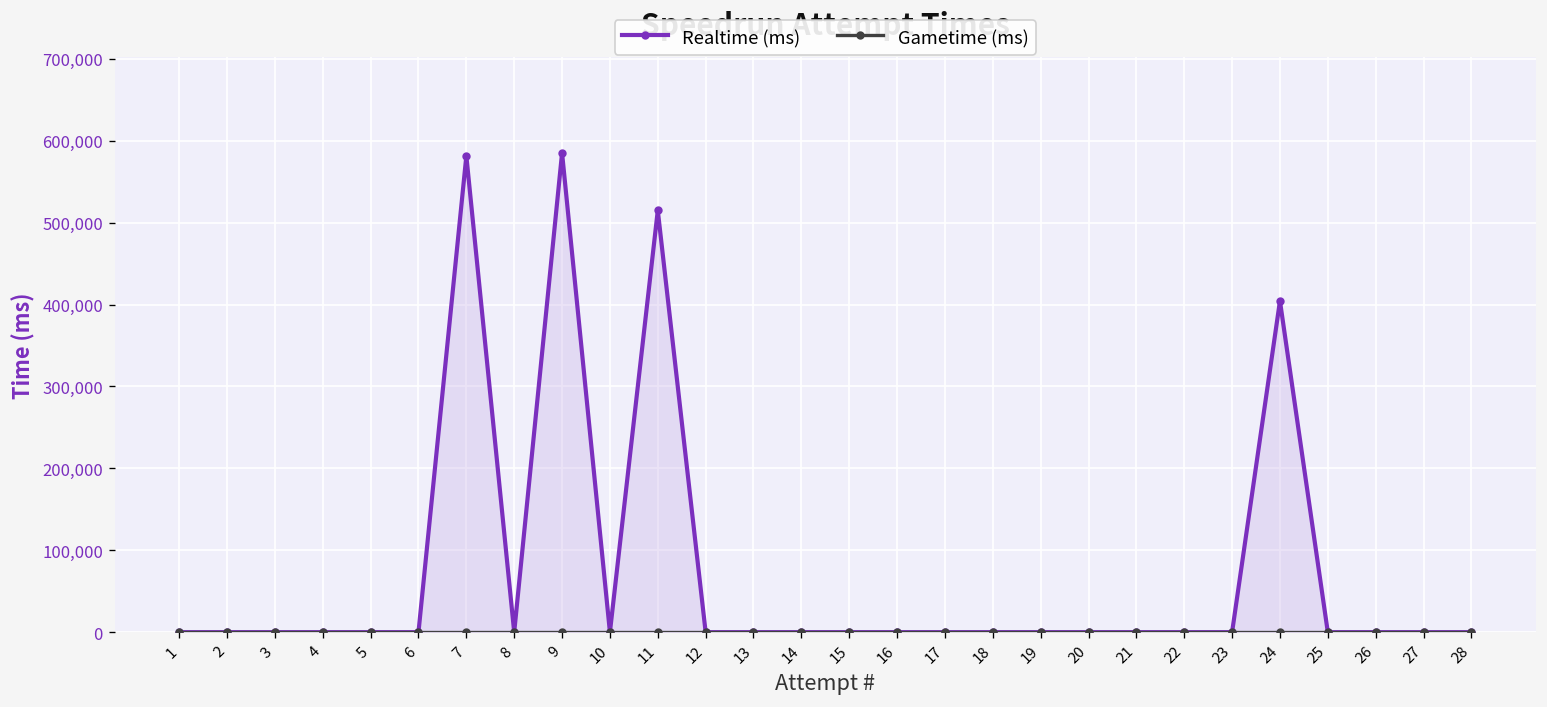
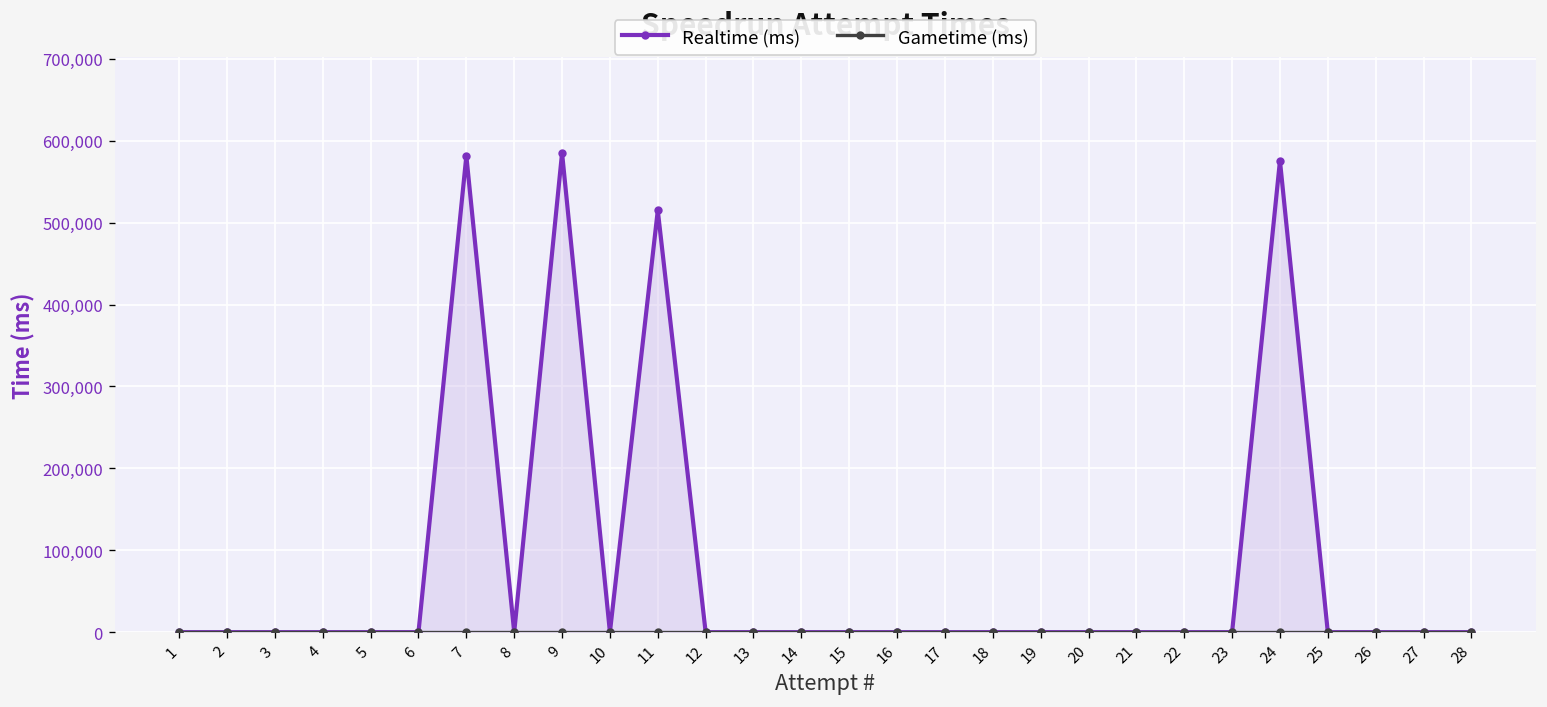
Realtime (ms), 24: 400,000 -> 580,000
